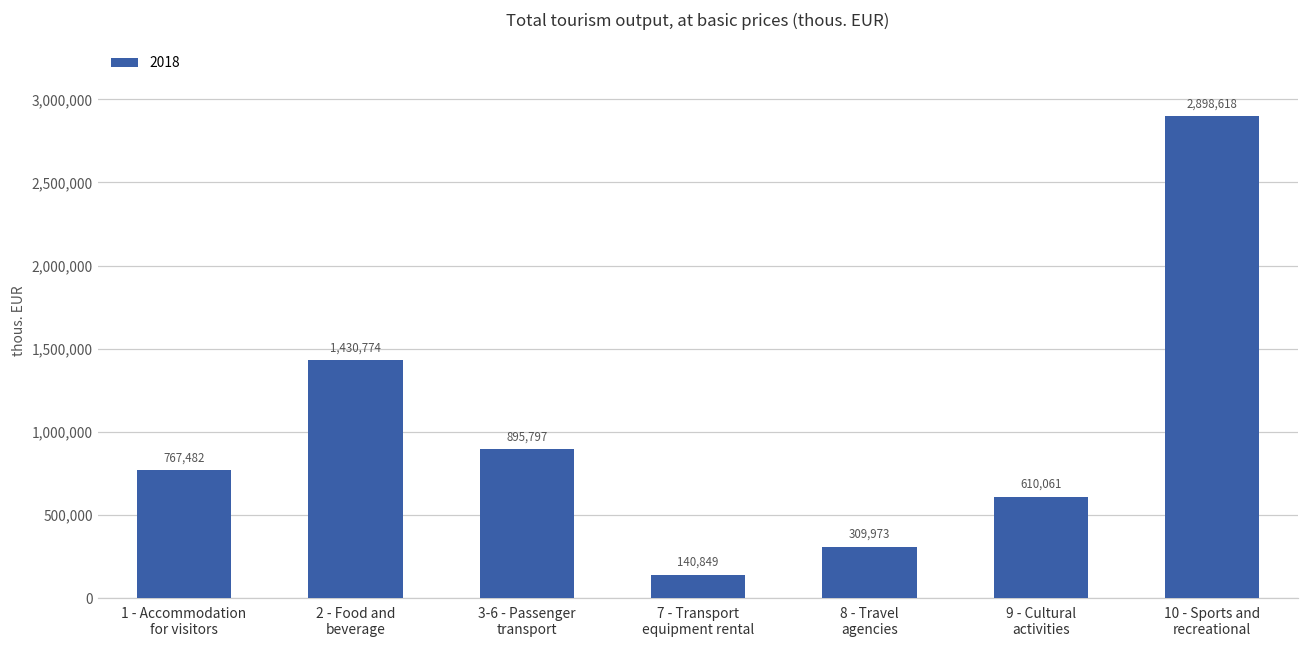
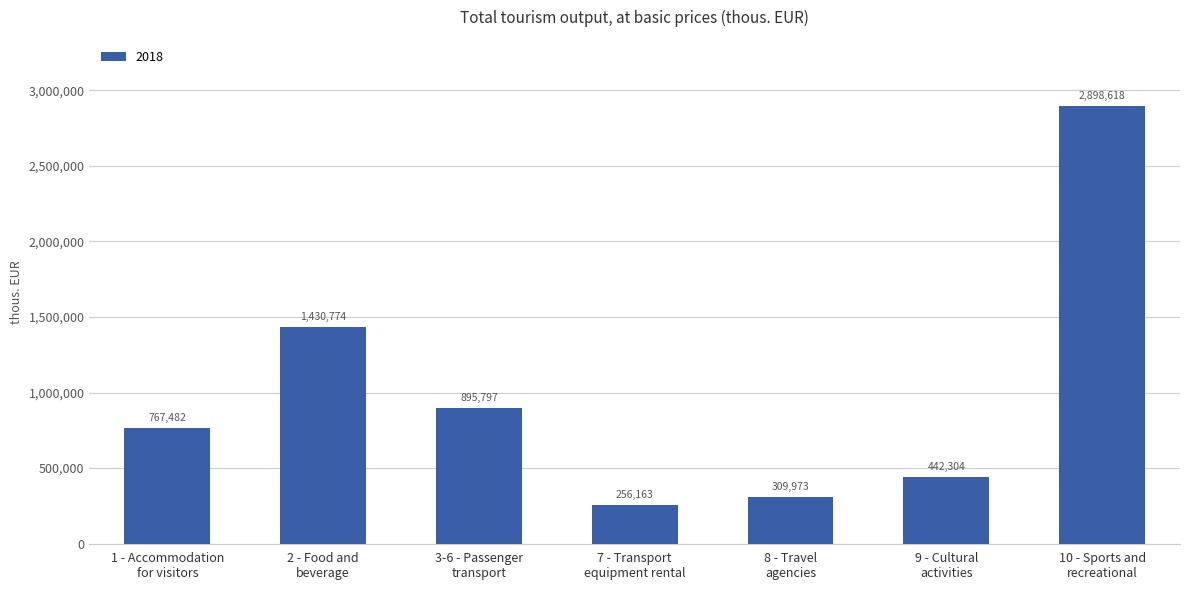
7 - Transport equipment rental: 140,849 -> 256,163
9 - Cultural activities: 610,061 -> 442,304
